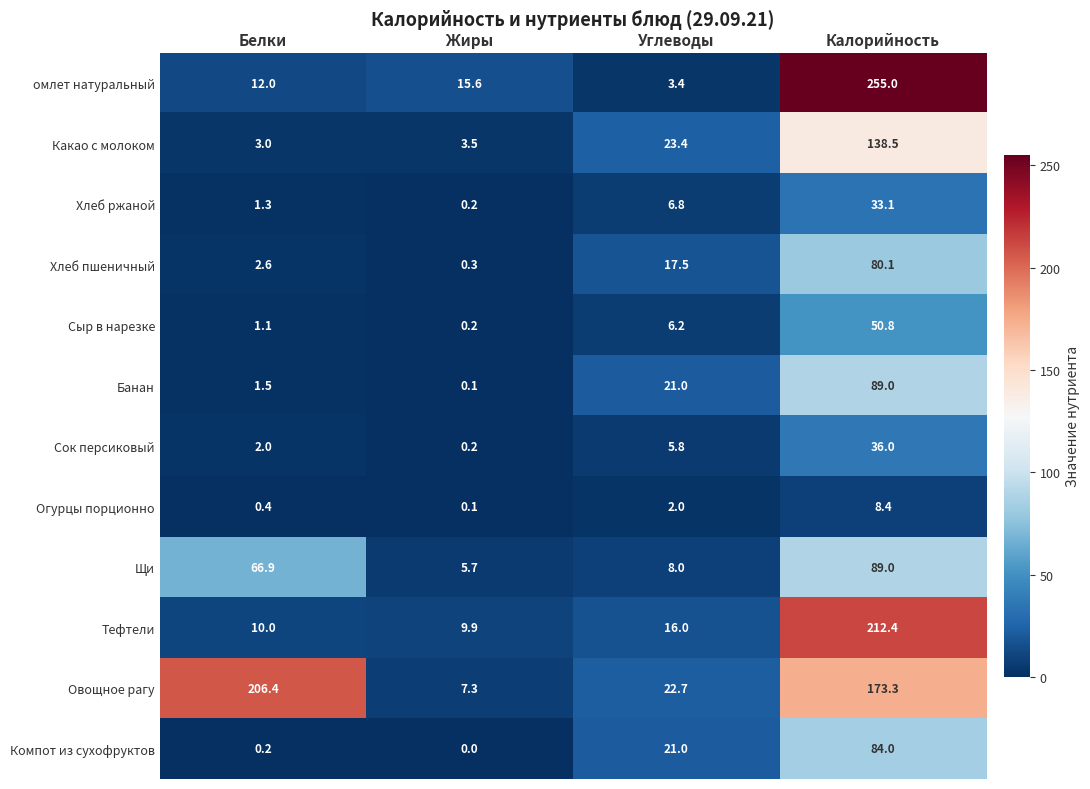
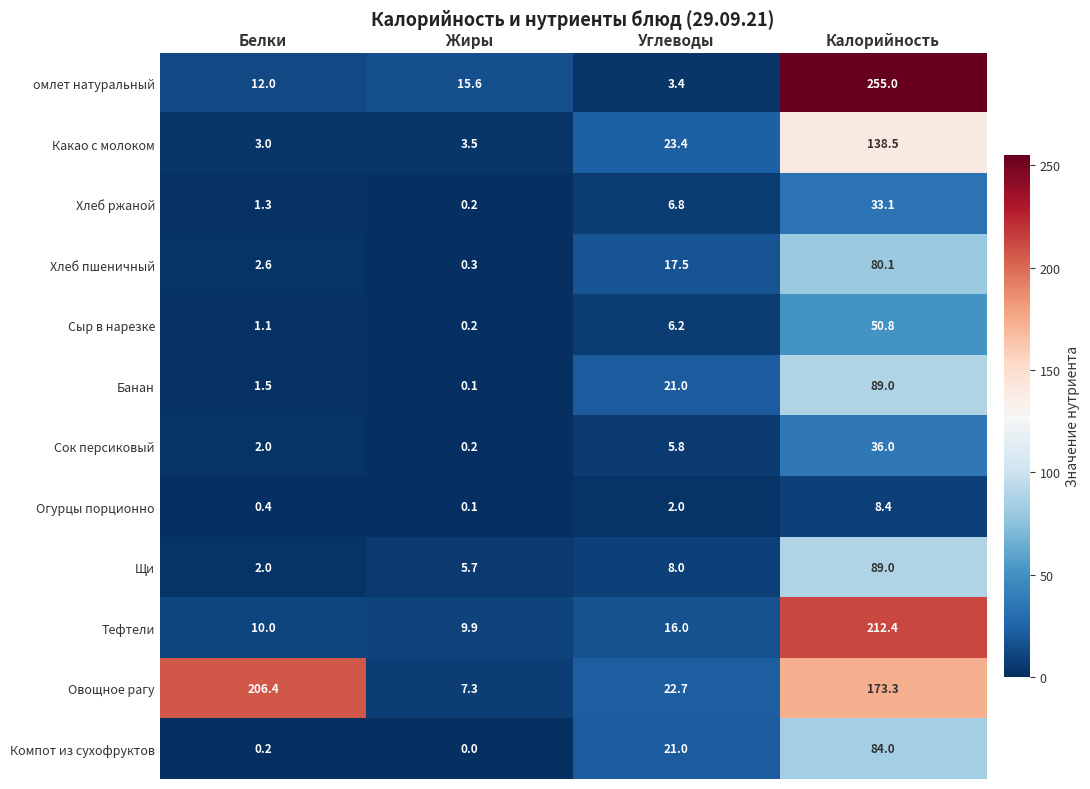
Щи, Белки: 66.9 -> 2.0
